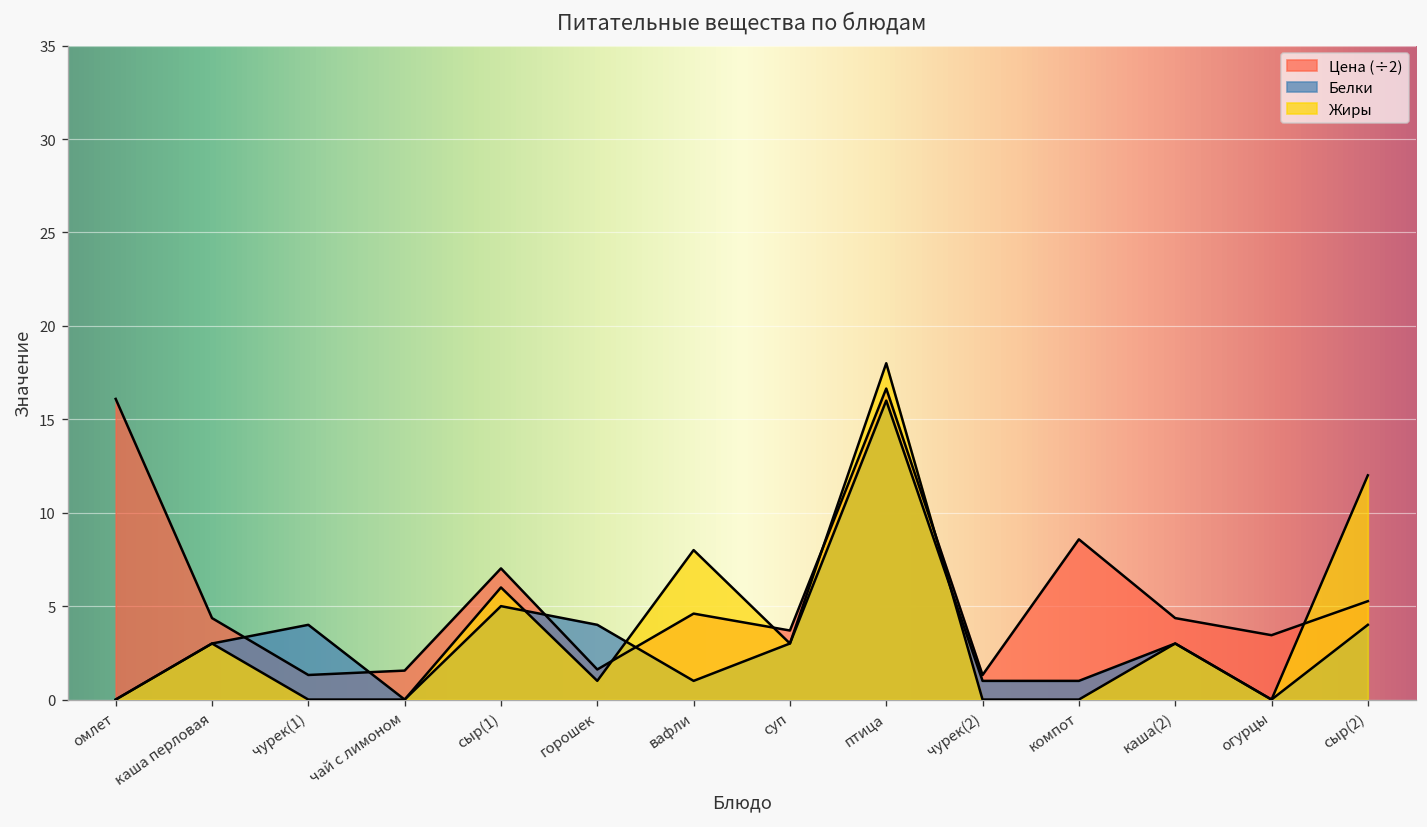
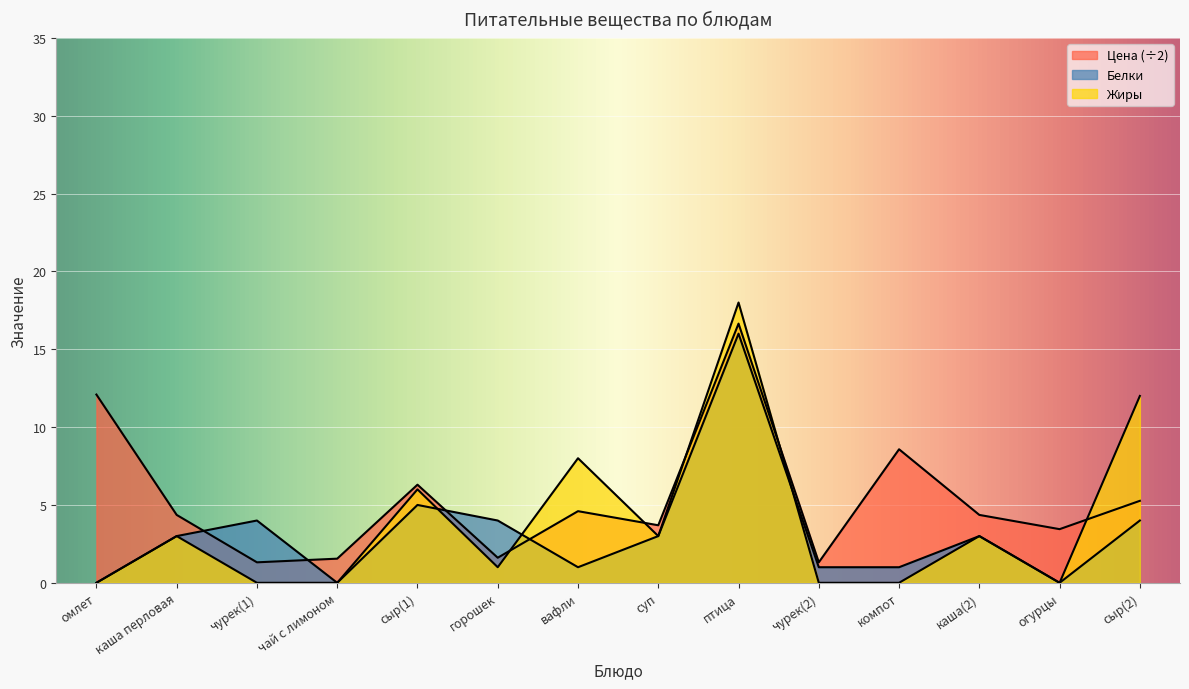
Цена (÷2), омлет: 16.1 -> 12.1
Цена (÷2), сыр(1): 7.0 -> 6.3
